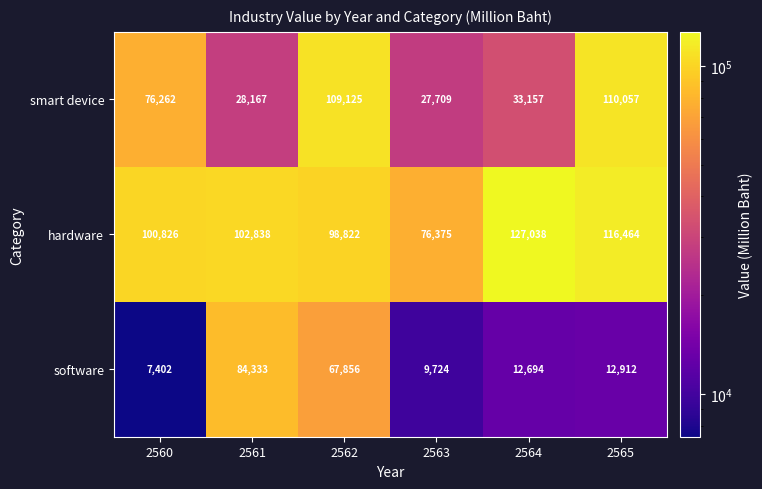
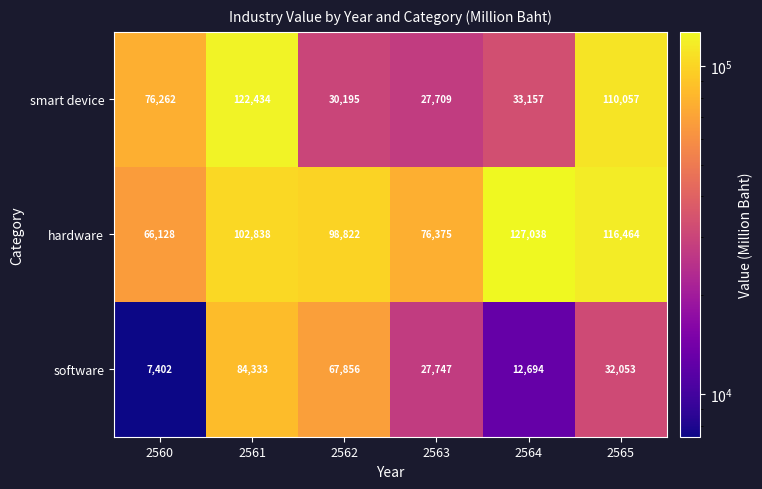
smart device, 2561: 28,167 -> 122,434
smart device, 2562: 109,125 -> 30,195
hardware, 2560: 100,826 -> 66,128
software, 2563: 9,724 -> 27,747
software, 2565: 12,912 -> 32,053
